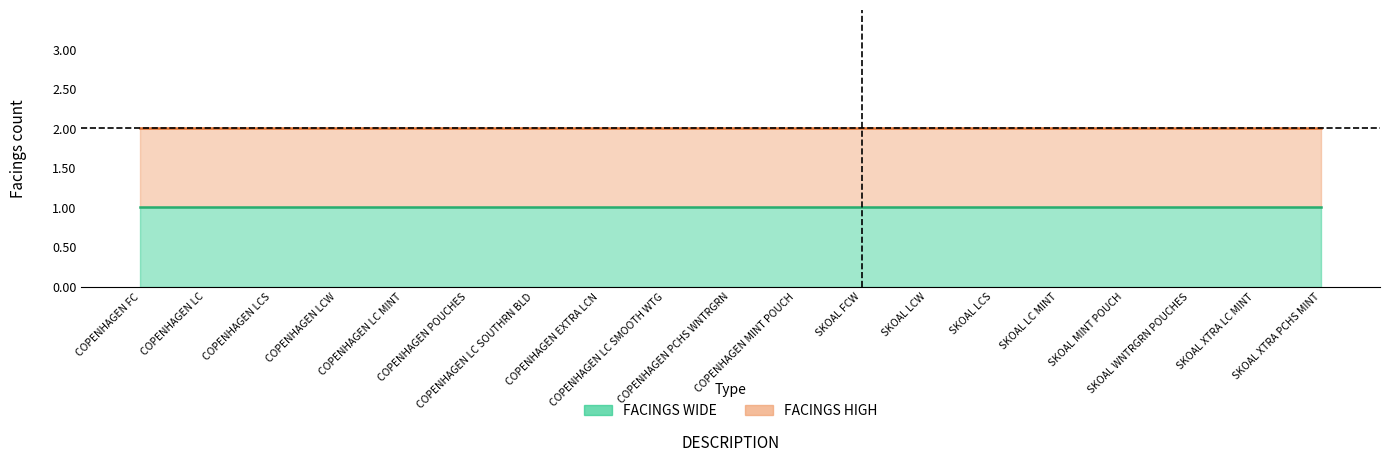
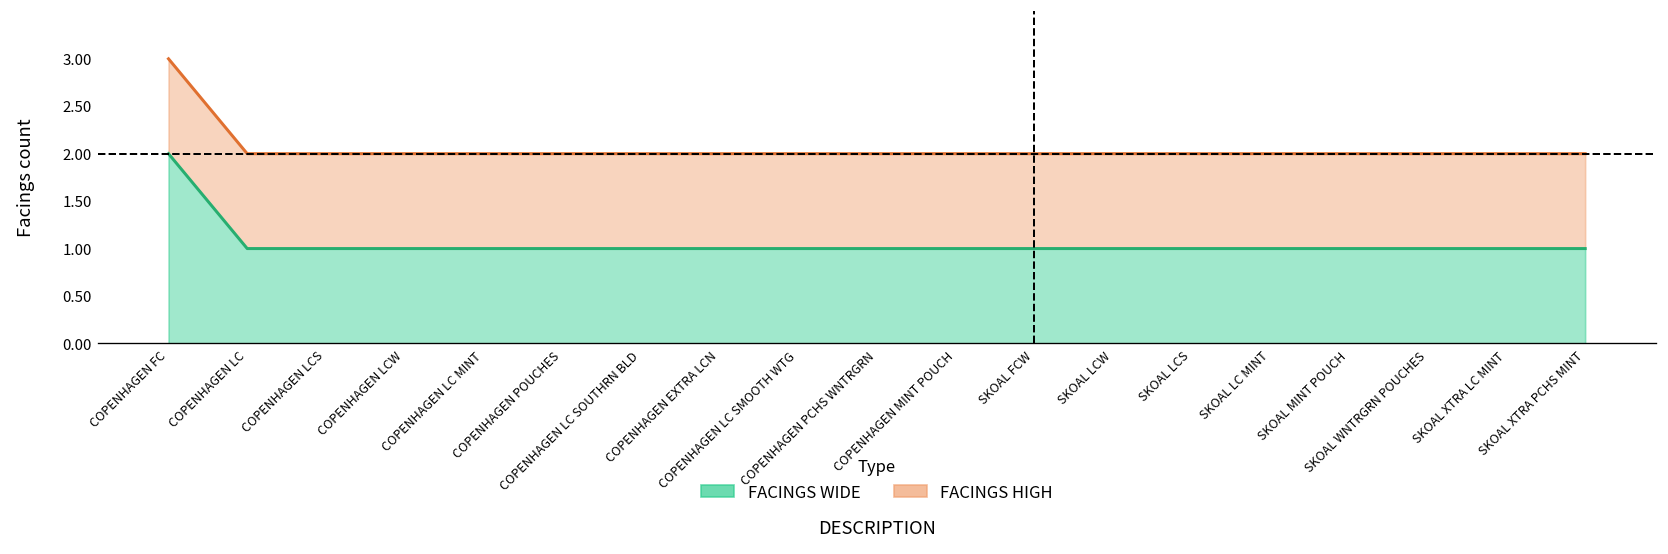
FACINGS WIDE, COPENHAGEN FC: 1 -> 2
